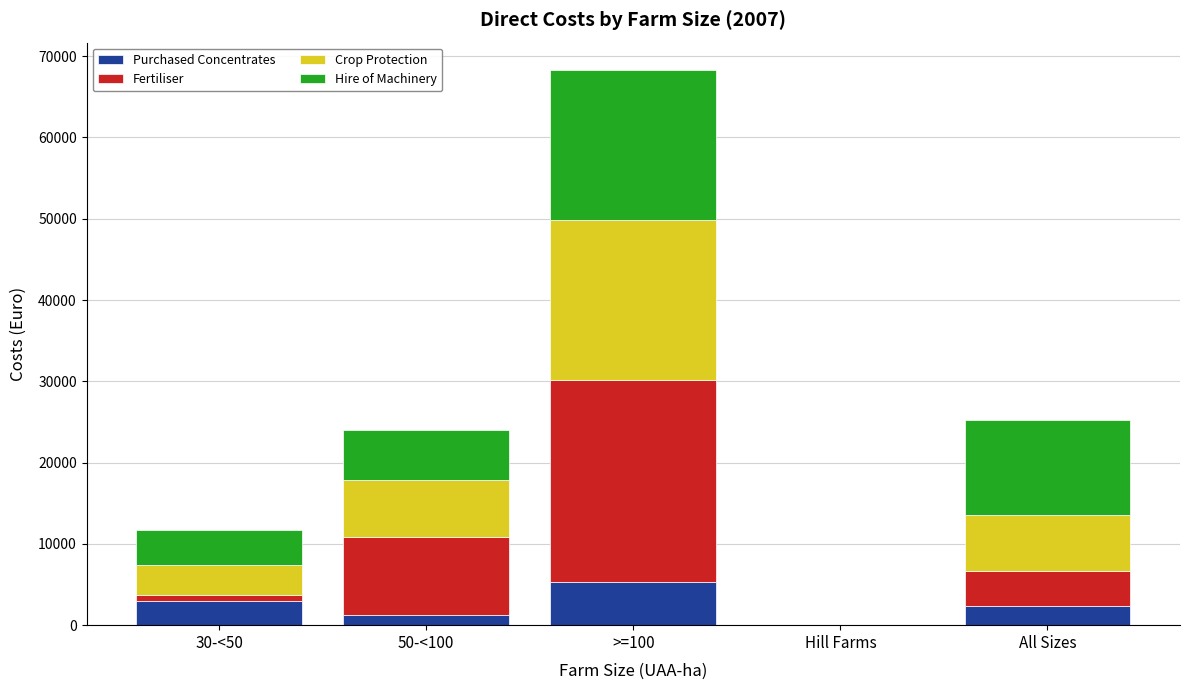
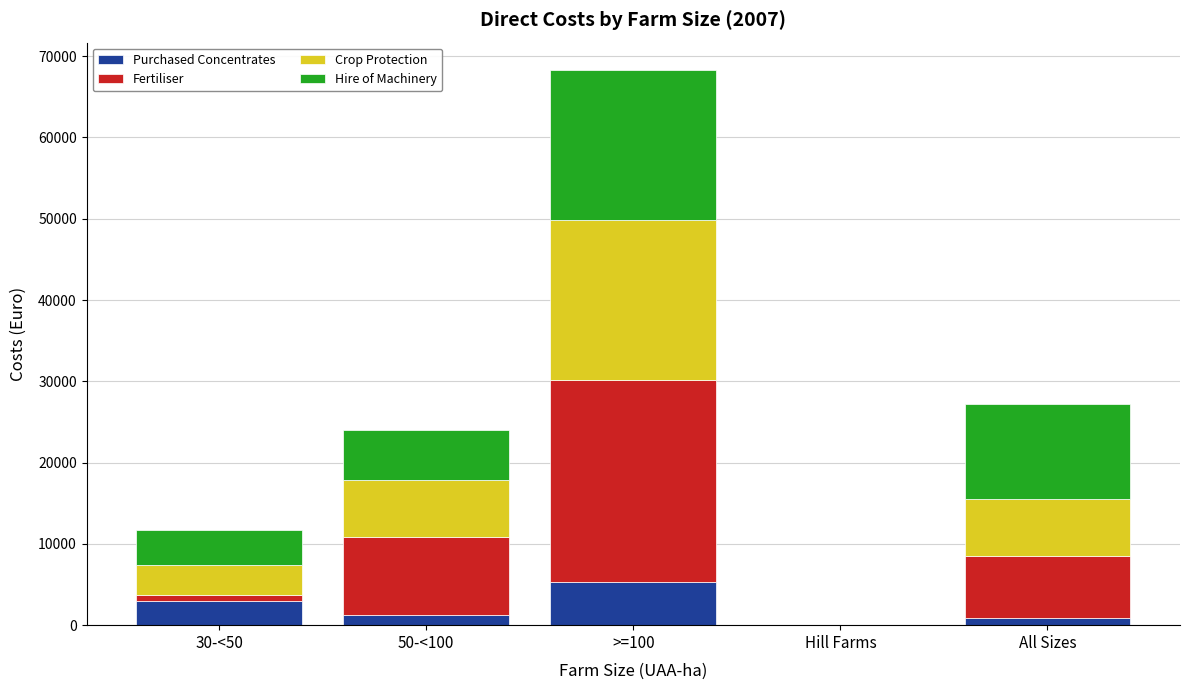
Purchased Concentrates, All Sizes: 2000 -> 1000
Fertiliser, All Sizes: 4000 -> 8000
